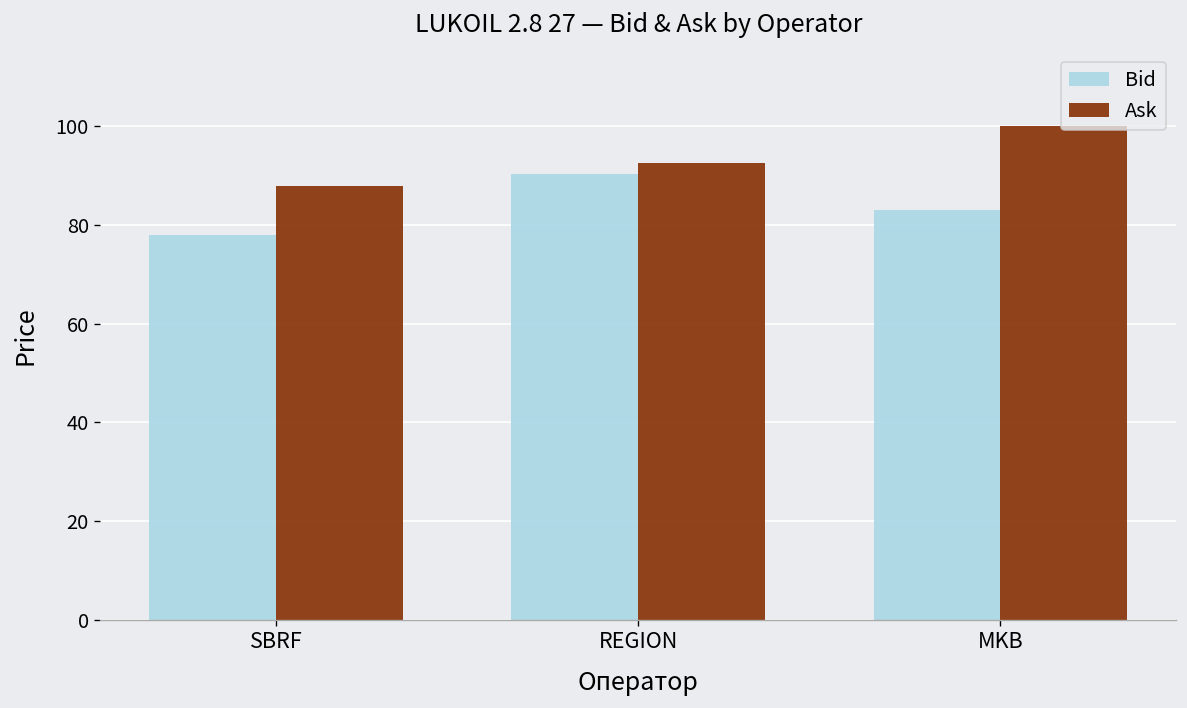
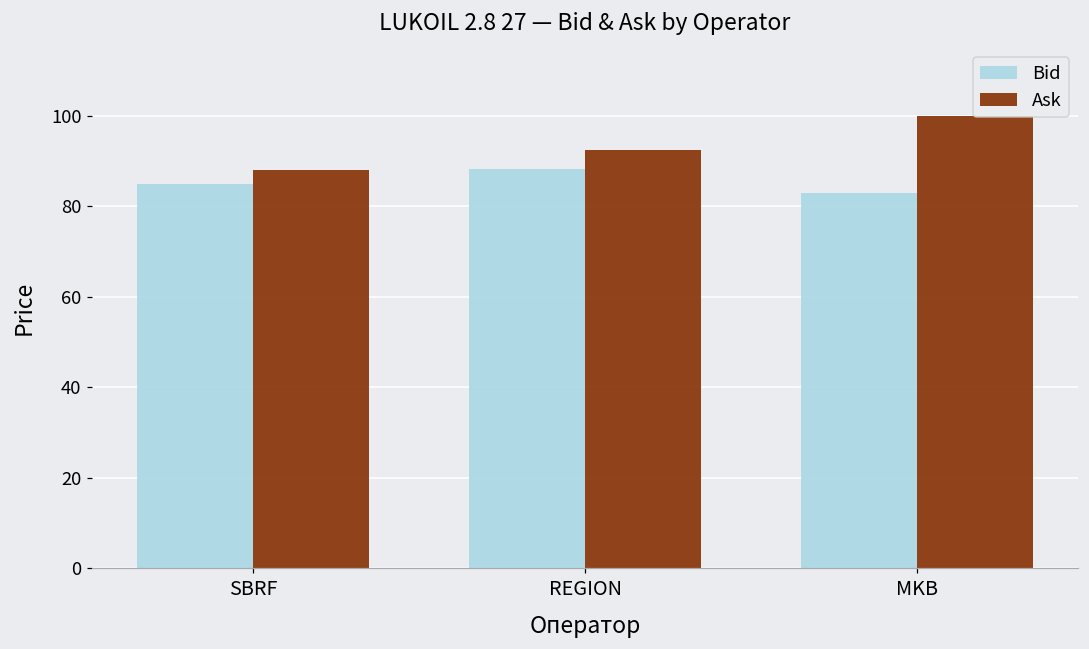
Bid, SBRF: 78 -> 85
Bid, REGION: 90 -> 88
